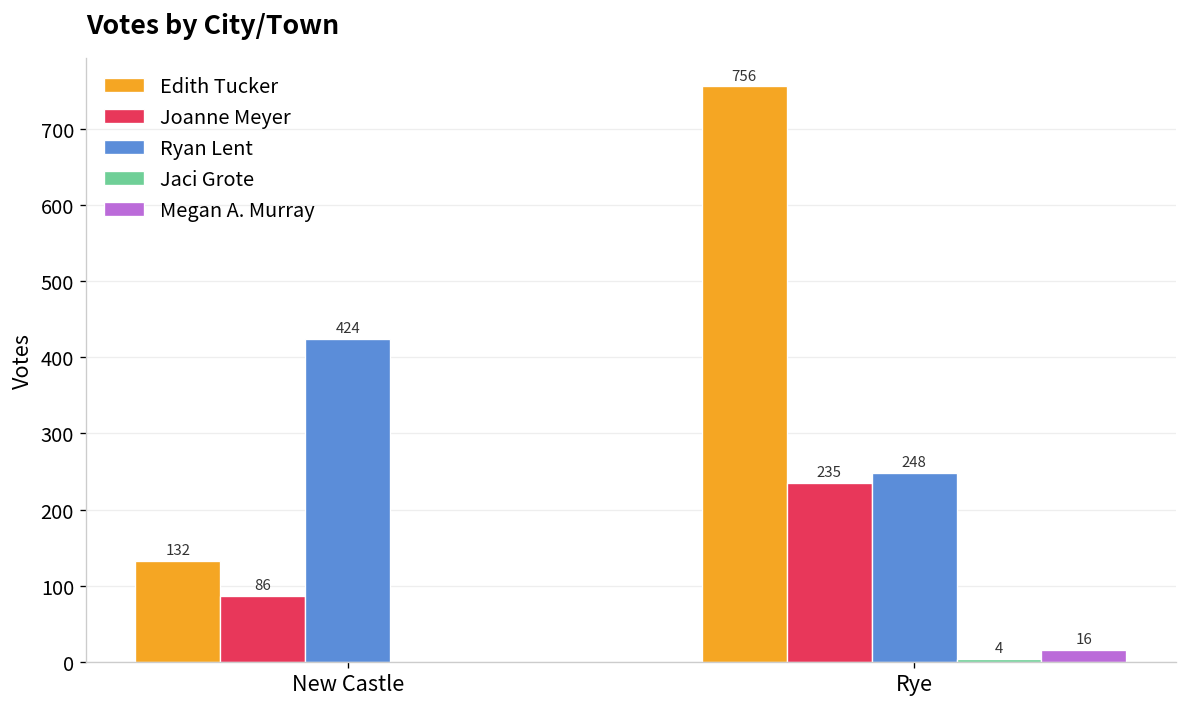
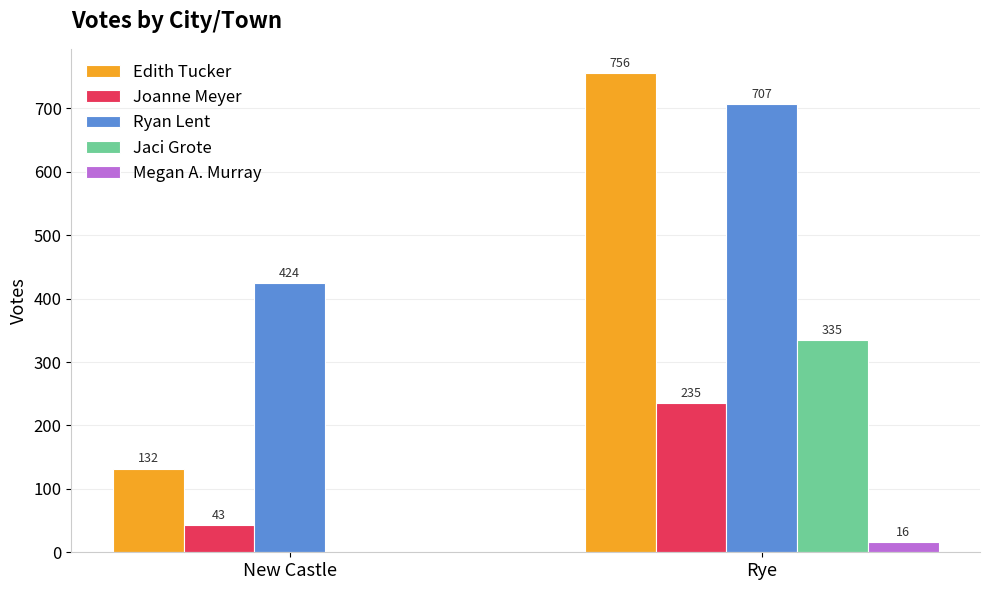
Joanne Meyer, New Castle: 86 -> 43
Ryan Lent, Rye: 248 -> 707
Jaci Grote, Rye: 4 -> 335
